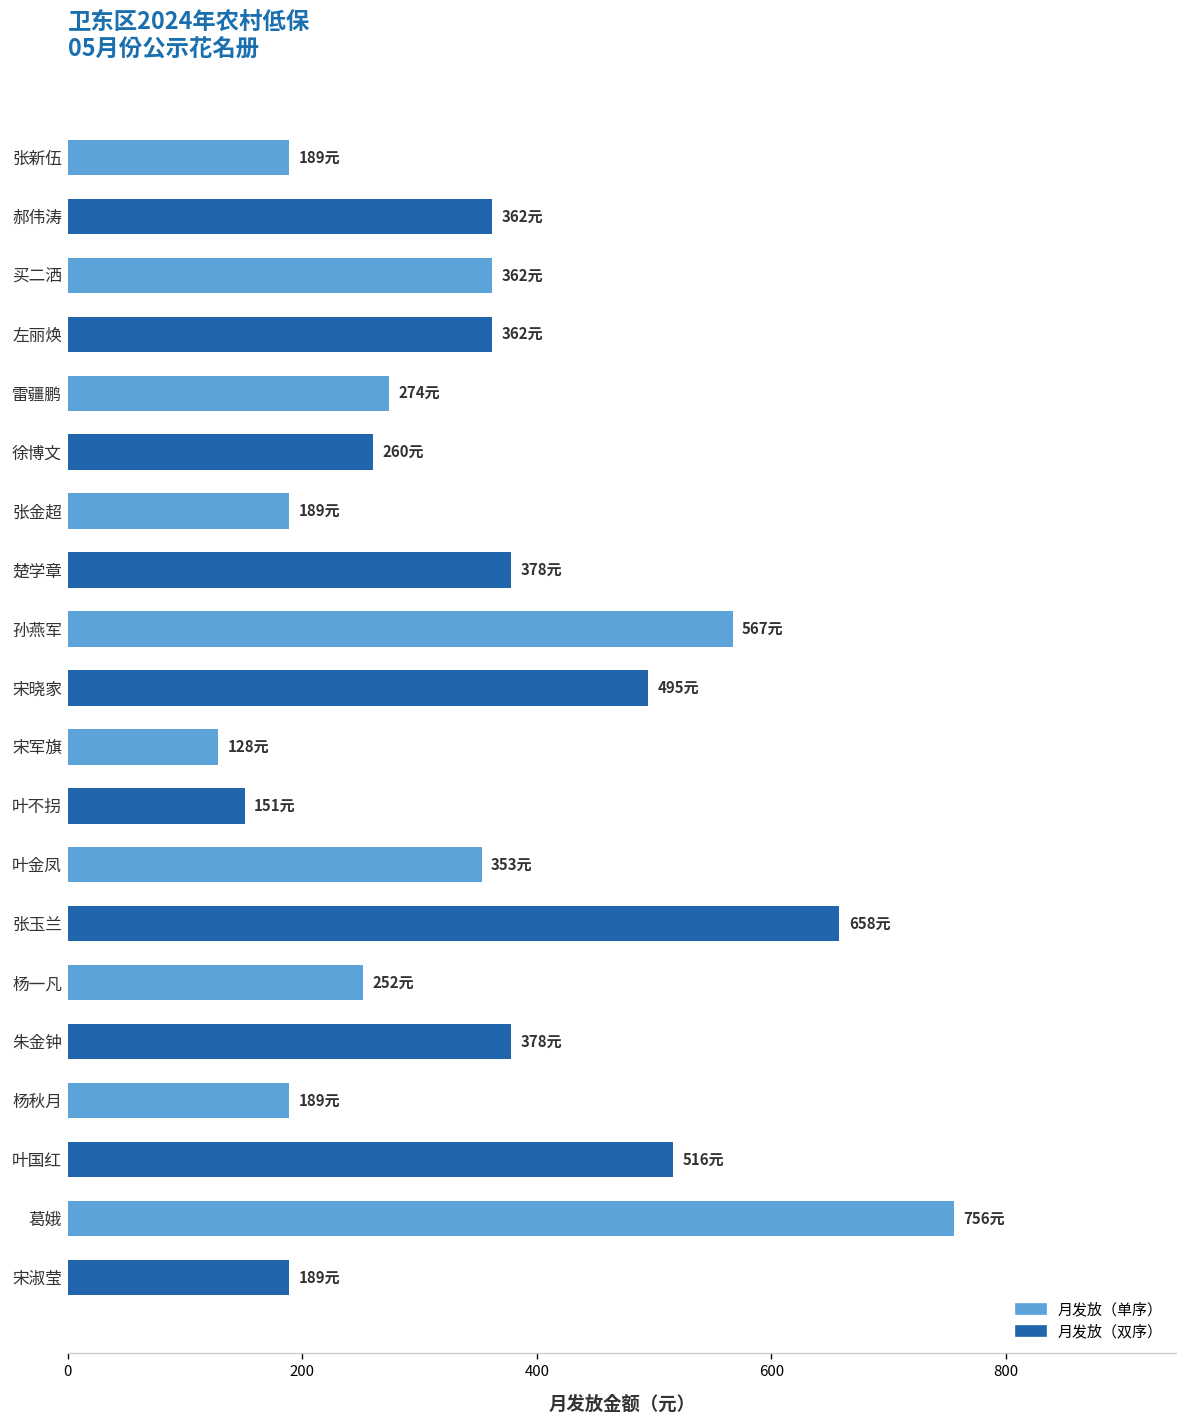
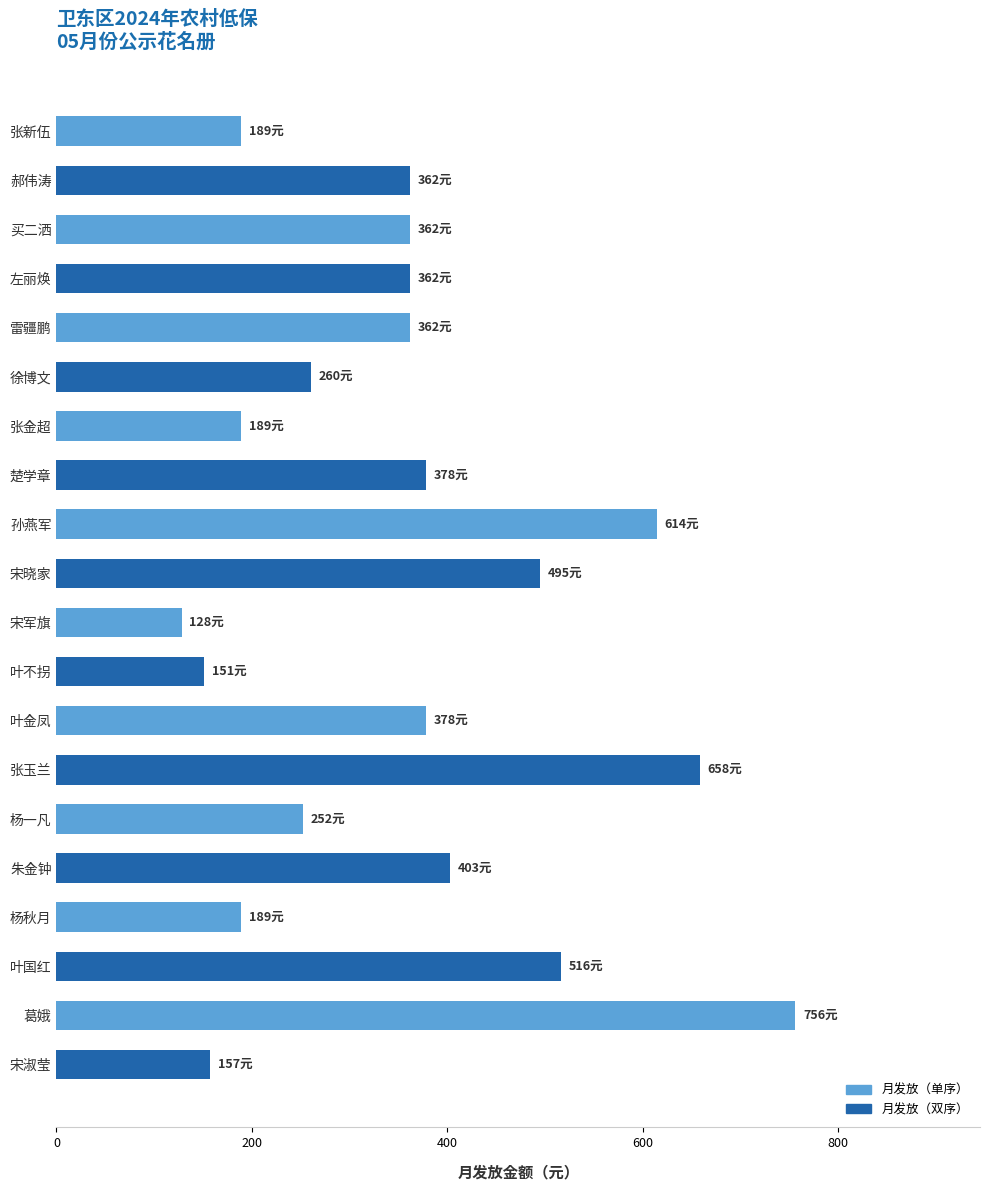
雷疆鹏: 274元 -> 362元
孙燕军: 567元 -> 614元
叶金凤: 353元 -> 378元
朱金钟: 378元 -> 403元
宋淑莹: 189元 -> 157元
